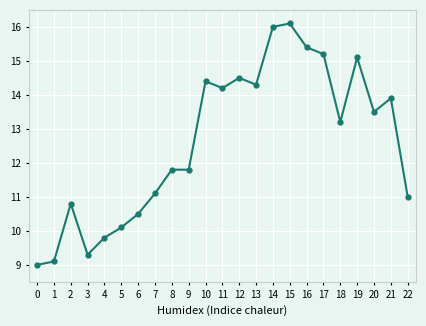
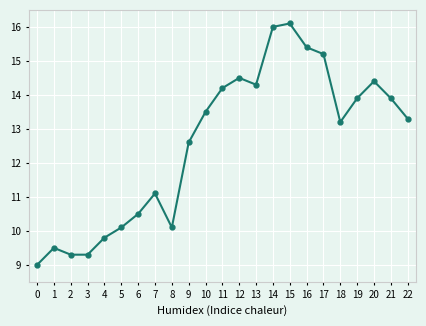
1: 9.1 -> 9.5
2: 10.8 -> 9.3
8: 11.8 -> 10.1
9: 11.8 -> 12.6
10: 14.4 -> 13.5
19: 15.1 -> 13.9
20: 13.5 -> 14.4
22: 11.0 -> 13.3
